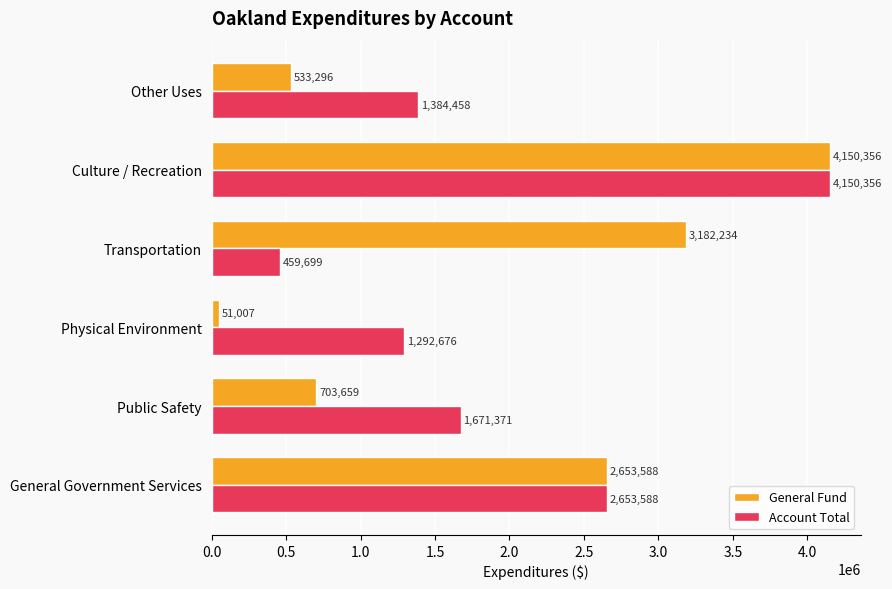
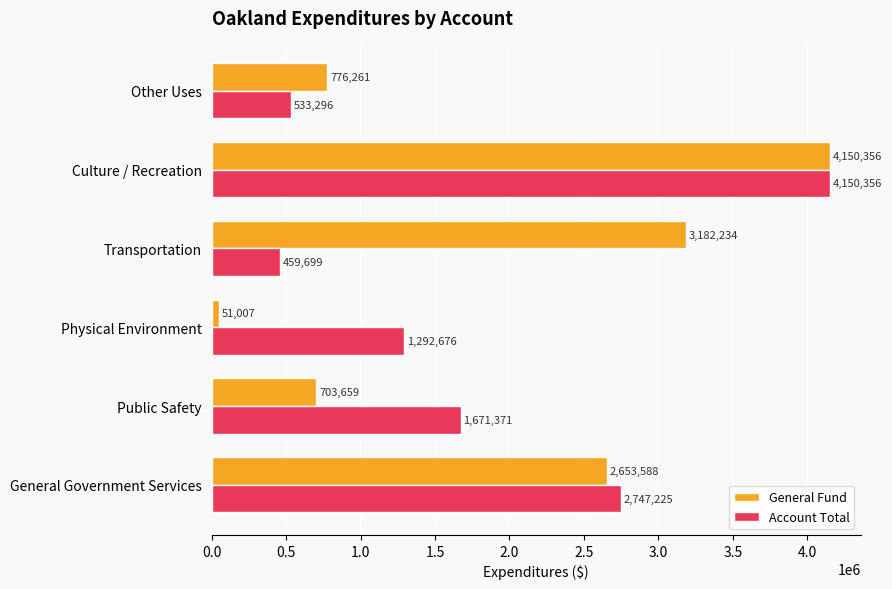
General Fund, Other Uses: 533,296 -> 776,261
Account Total, Other Uses: 1,384,458 -> 533,296
Account Total, General Government Services: 2,653,588 -> 2,747,225
